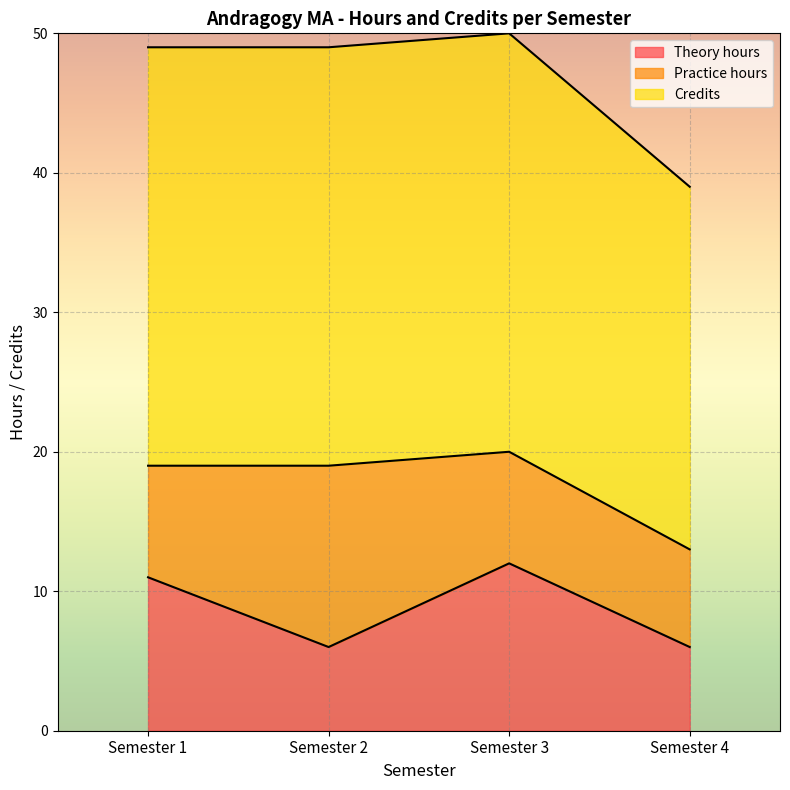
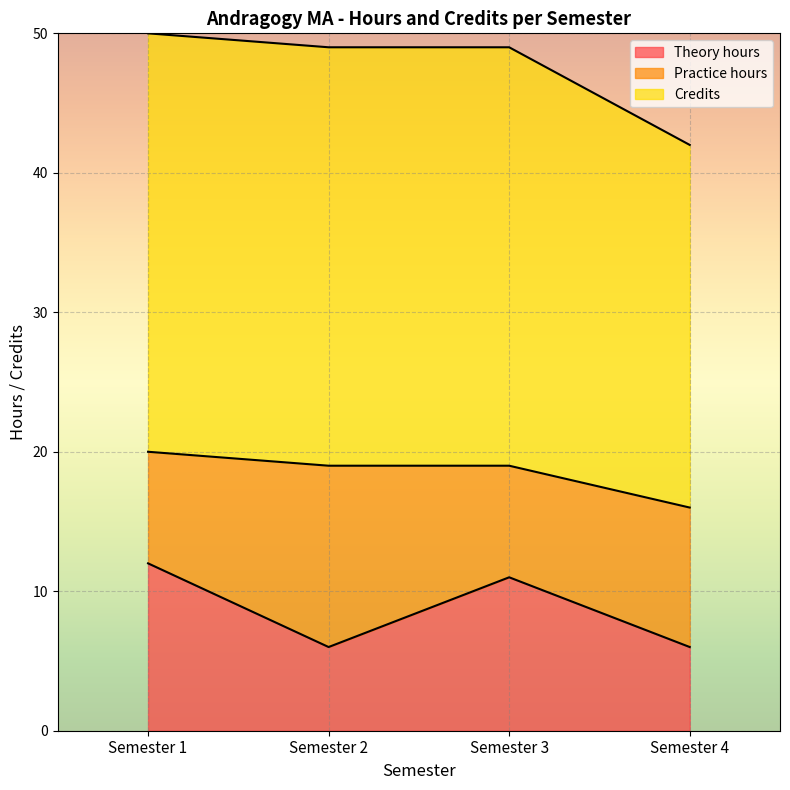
Theory hours, Semester 1: 11 -> 12
Theory hours, Semester 3: 12 -> 11
Practice hours, Semester 4: 7 -> 10
